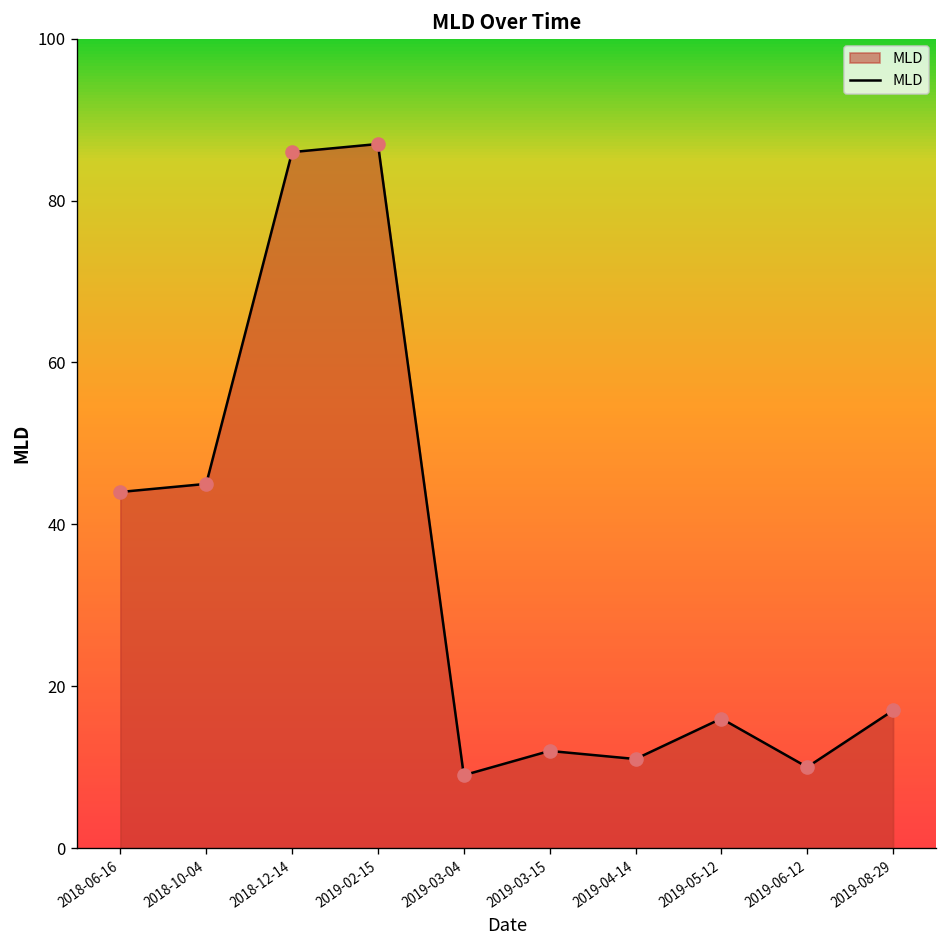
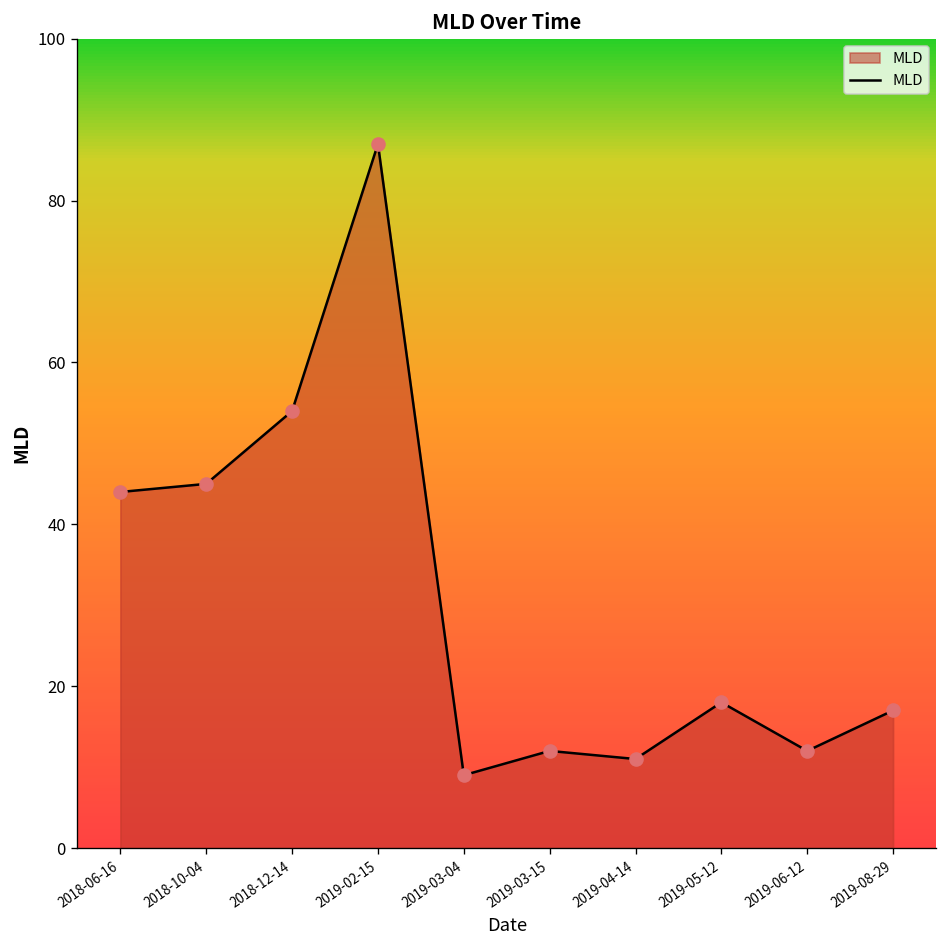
2018-12-14: 86 -> 54
2019-05-12: 16 -> 18
2019-06-12: 10 -> 12
